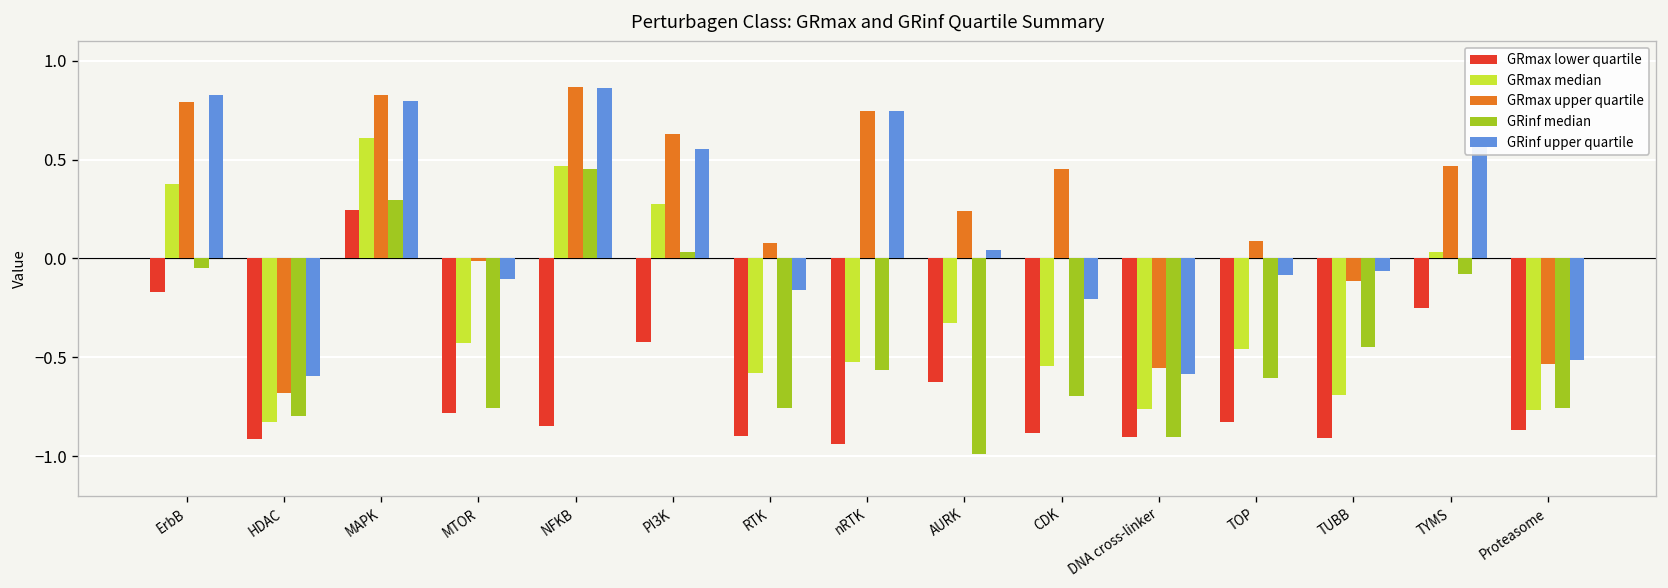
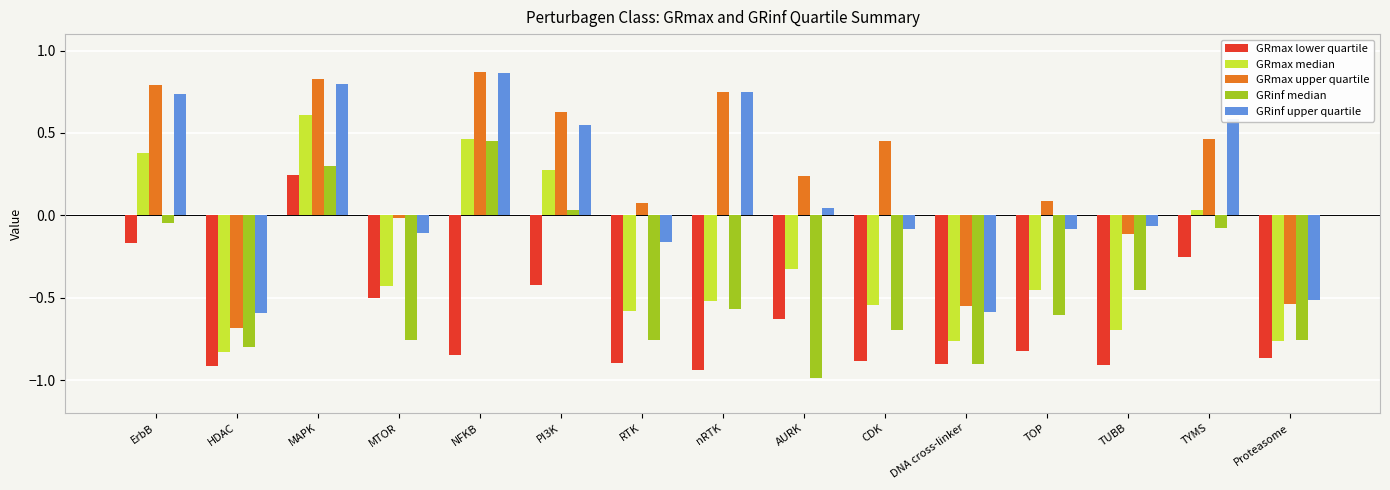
GRinf upper quartile, ErbB: 0.83 -> 0.74
GRmax lower quartile, MTOR: -0.78 -> -0.50
GRinf upper quartile, CDK: -0.20 -> -0.09
